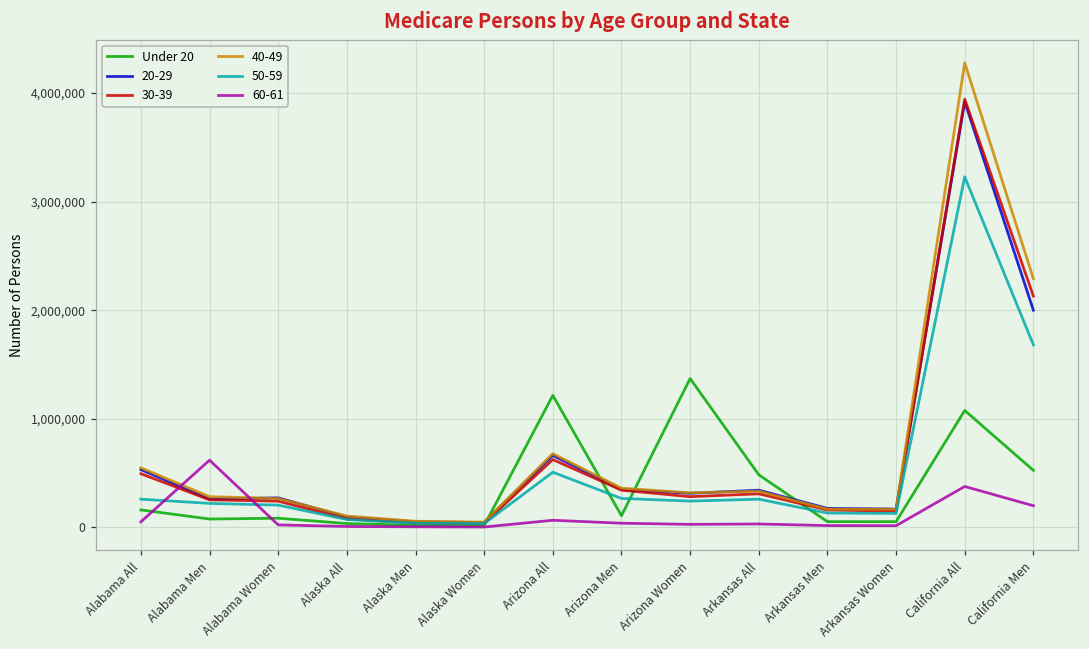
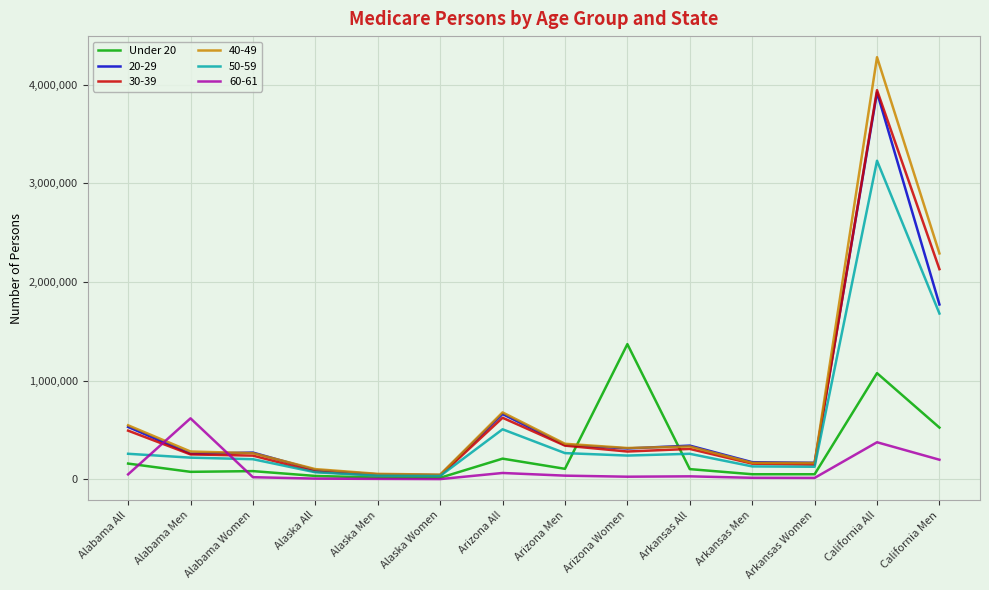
Under 20, Arizona All: 1,200,000 -> 200,000
Under 20, Arkansas All: 500,000 -> 100,000
20-29, California Men: 2,000,000 -> 1,800,000
